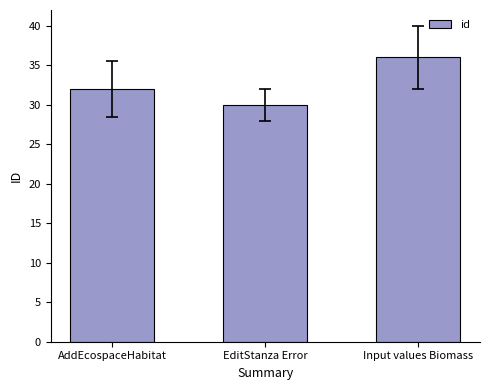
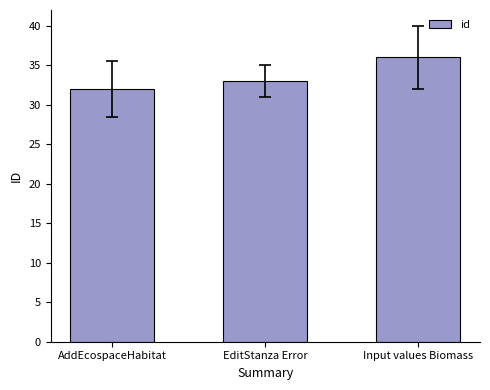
id, EditStanza Error: 30 -> 33
